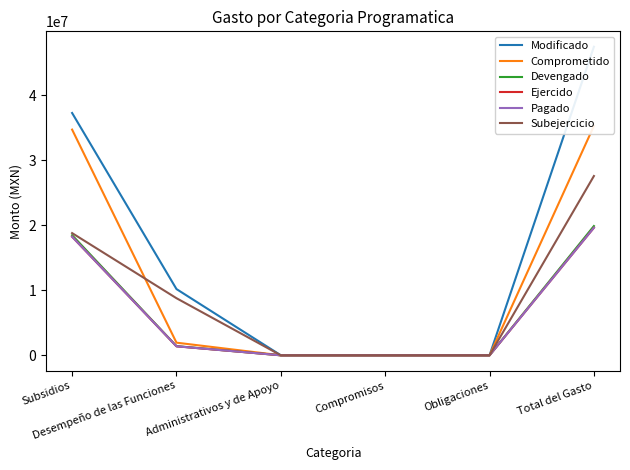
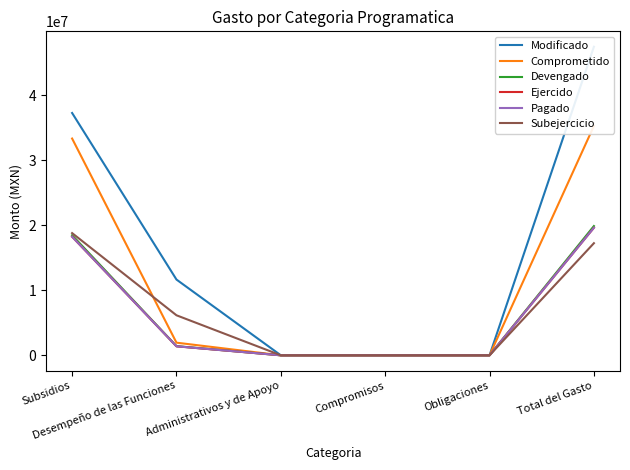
Comprometido, Subsidios: 35000000 -> 33000000
Modificado, Desempeño de las Funciones: 10000000 -> 12000000
Subejercicio, Desempeño de las Funciones: 9000000 -> 6000000
Subejercicio, Total del Gasto: 28000000 -> 17000000
